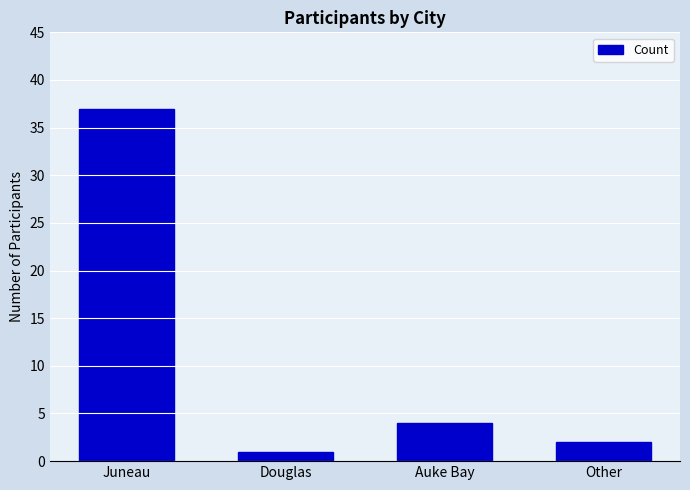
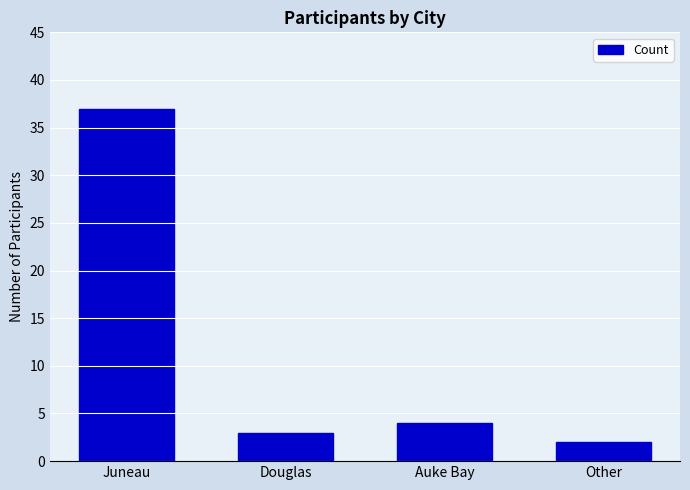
Douglas: 1 -> 3
